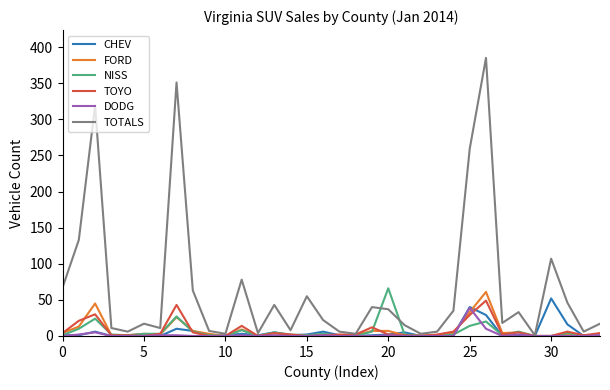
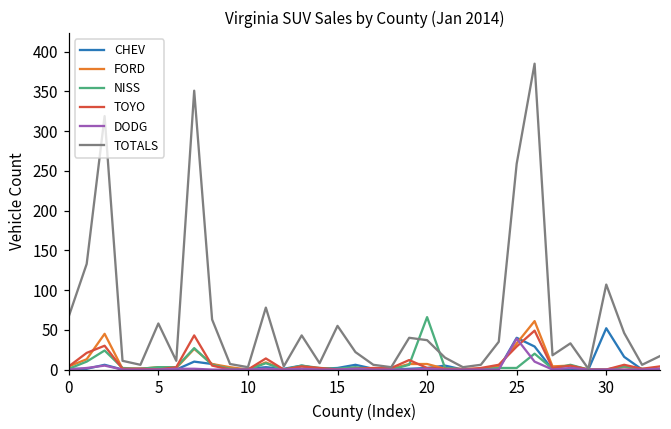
TOTALS, 5: 20 -> 60
NISS, 25: 10 -> 0
